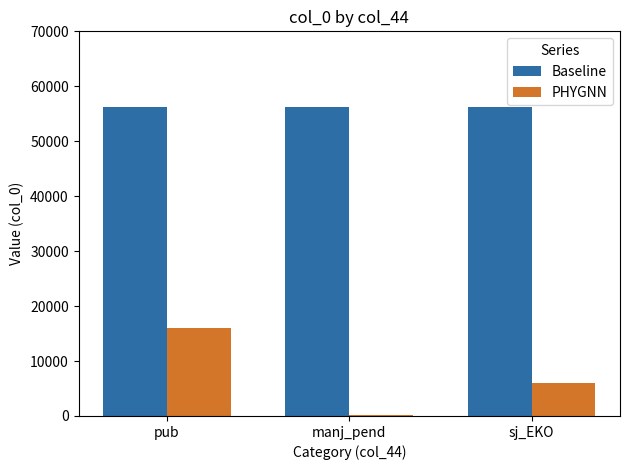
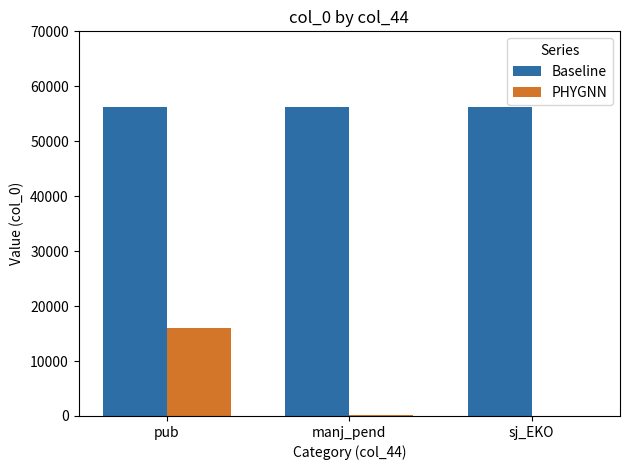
PHYGNN, sj_EKO: 6000 -> 0
